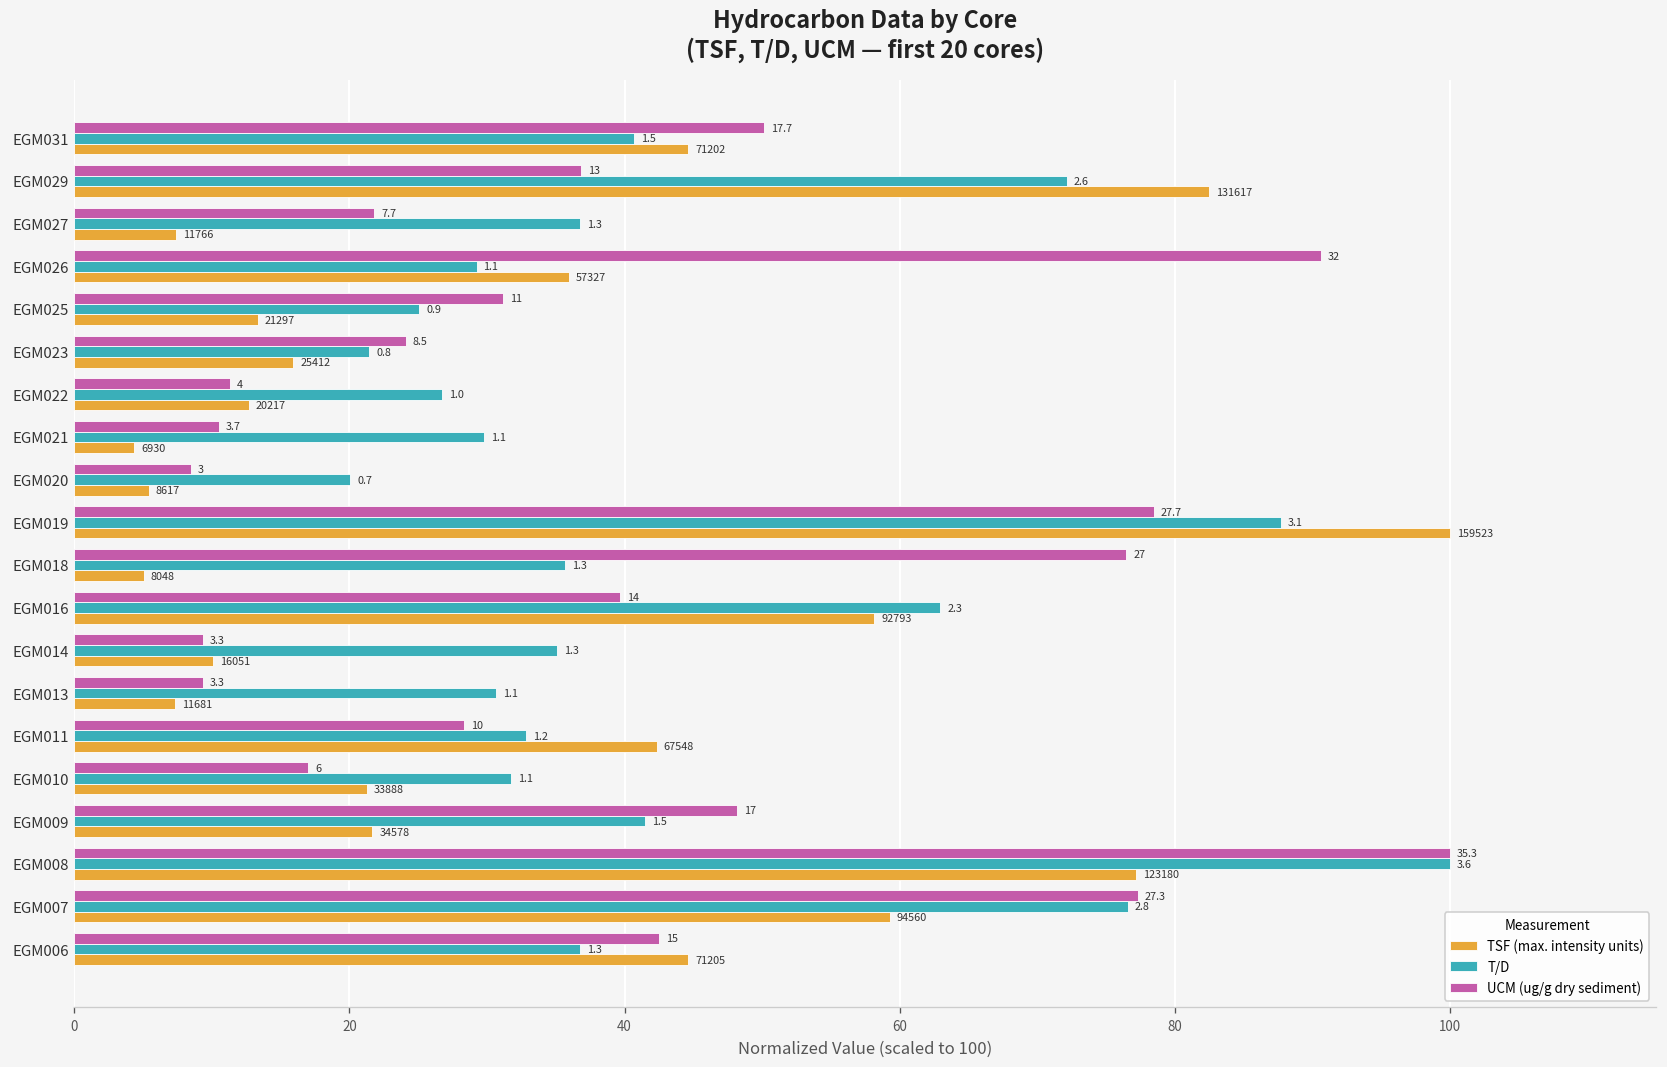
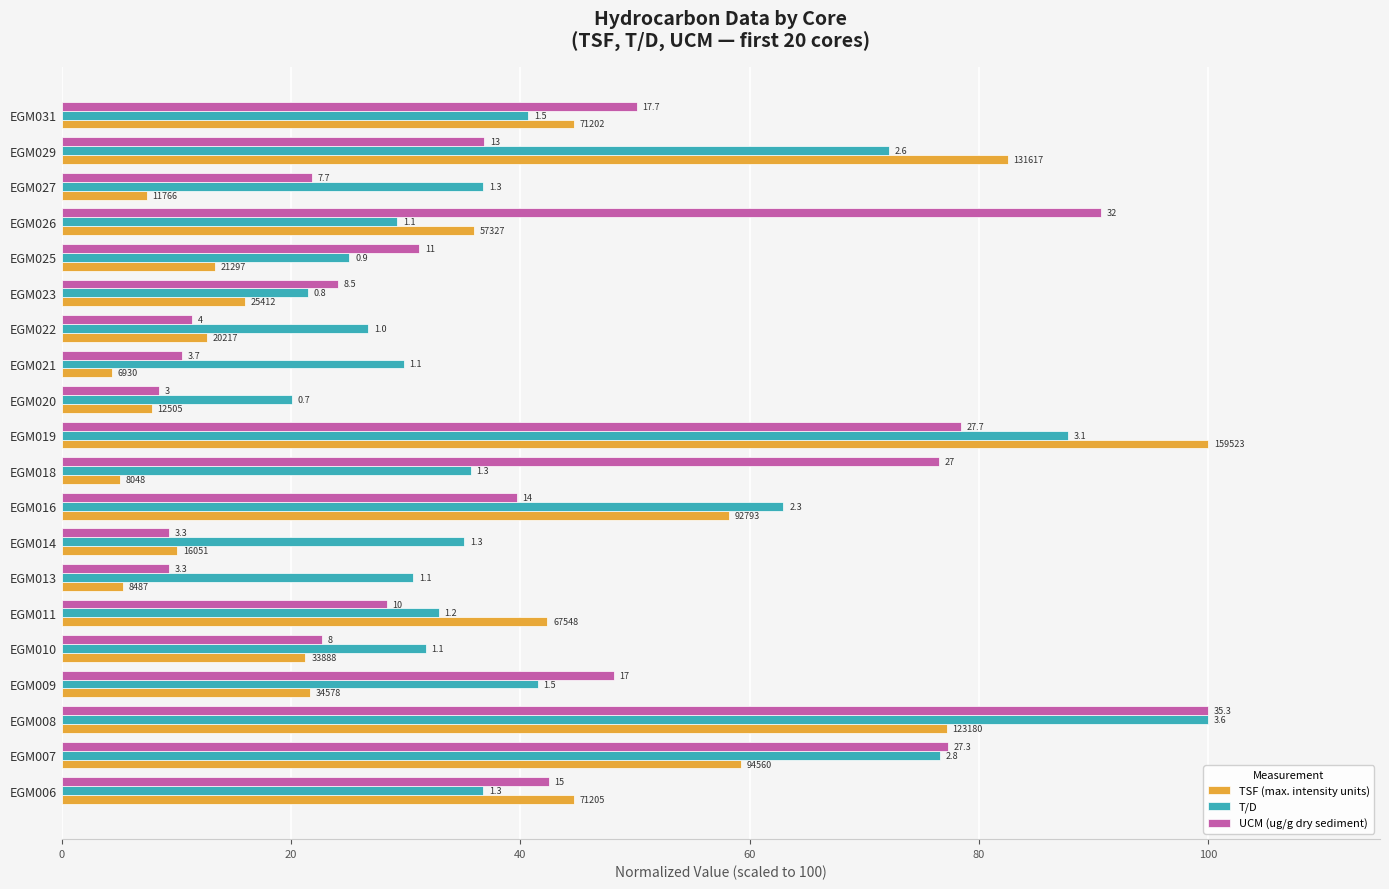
TSF (max. intensity units), EGM020: 8617 -> 12505
TSF (max. intensity units), EGM013: 11681 -> 8487
UCM (ug/g dry sediment), EGM010: 6 -> 8
